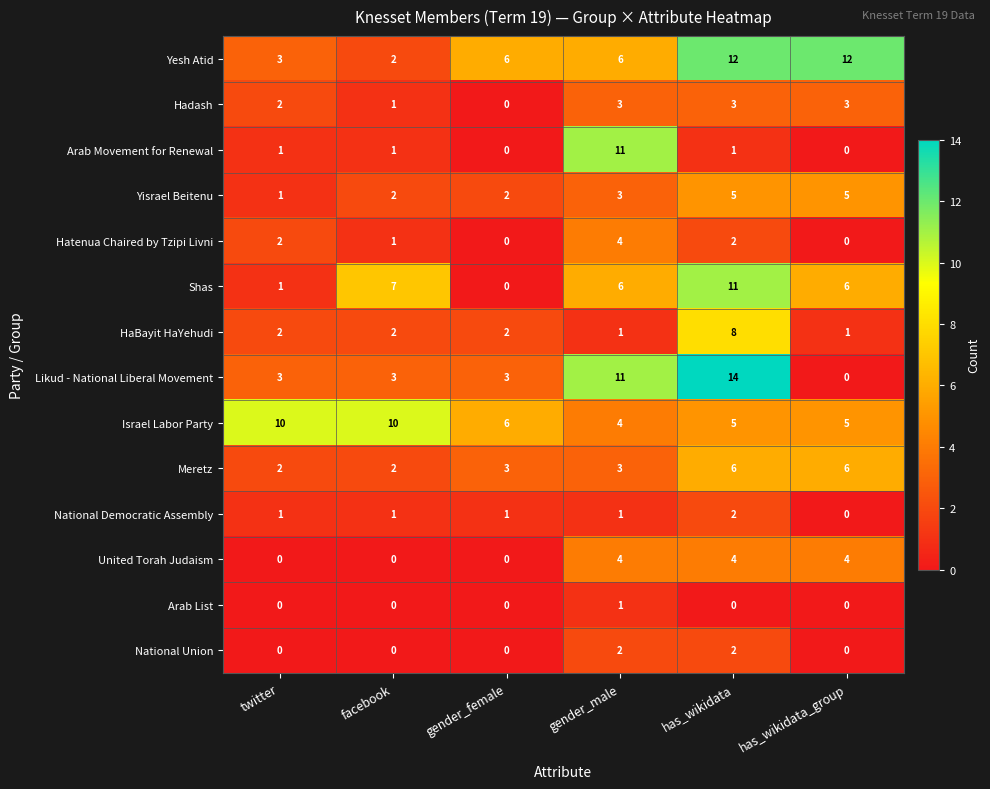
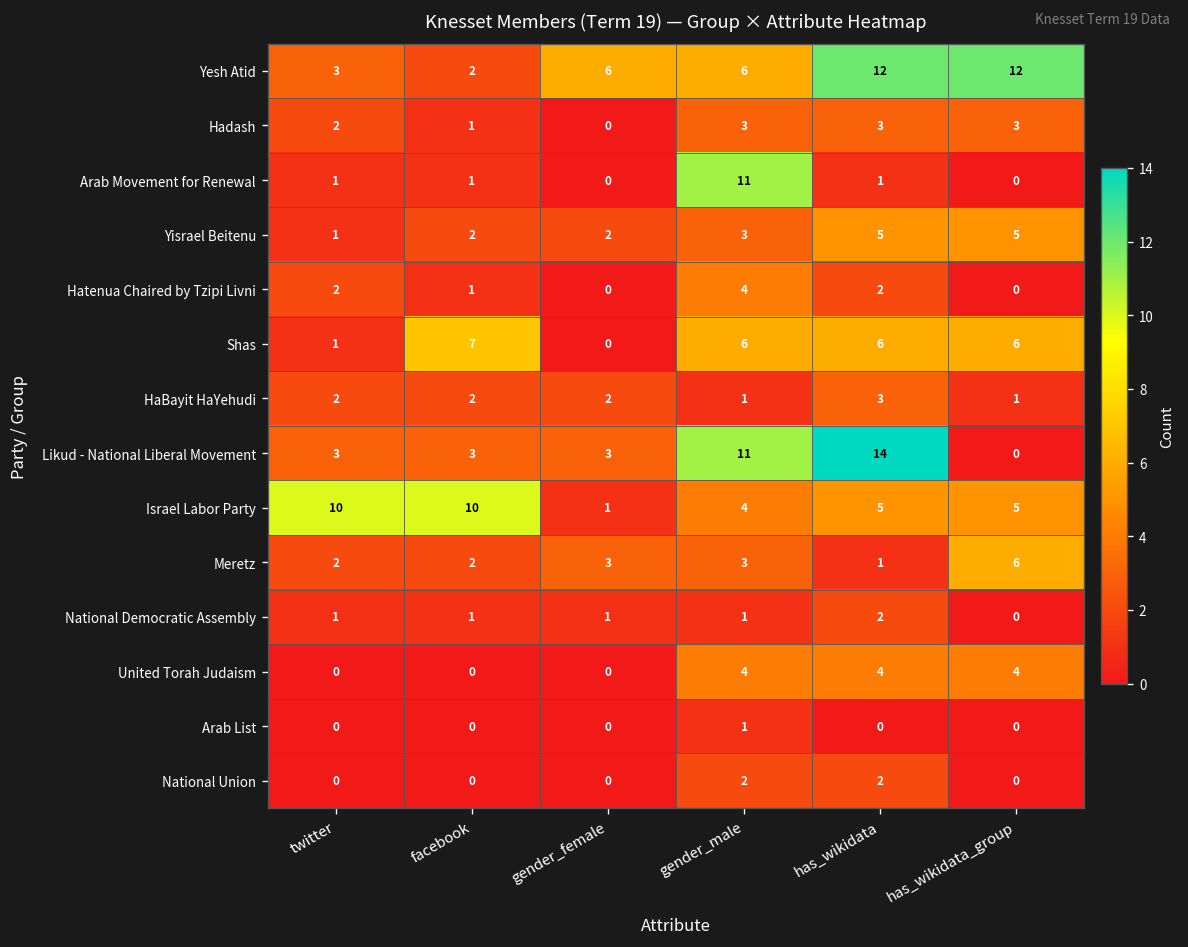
Shas, has_wikidata: 11 -> 6
HaBayit HaYehudi, has_wikidata: 8 -> 3
Israel Labor Party, gender_female: 6 -> 1
Meretz, has_wikidata: 6 -> 1
